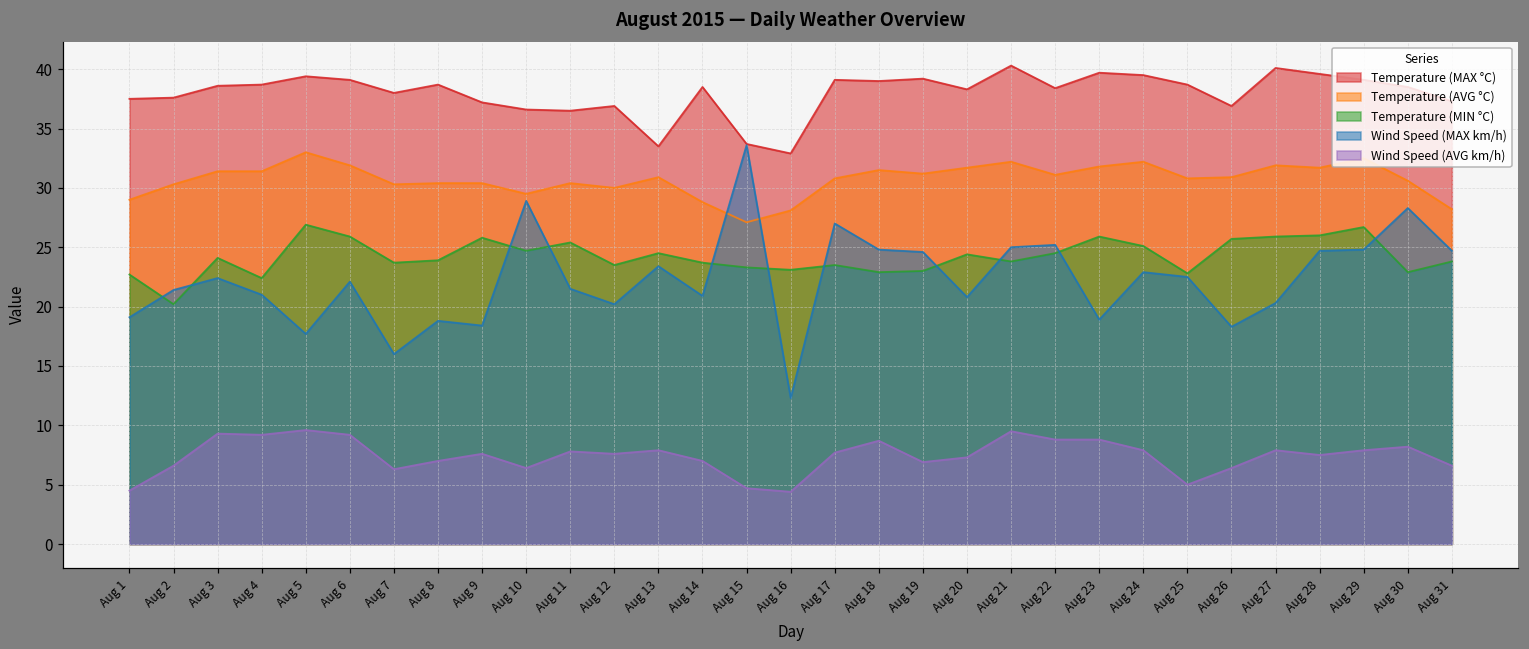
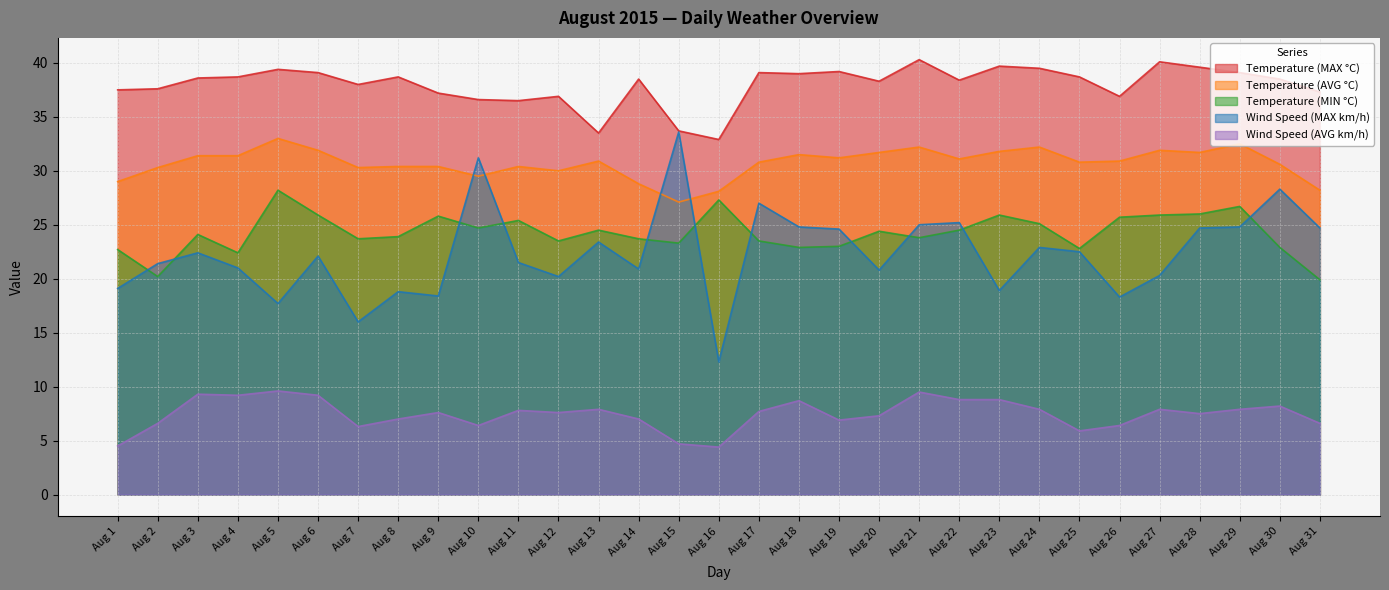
Temperature (MIN °C), Aug 5: 26.9 -> 28.2
Wind Speed (MAX km/h), Aug 10: 28.9 -> 31.2
Temperature (MIN °C), Aug 16: 23.1 -> 27.3
Wind Speed (AVG km/h), Aug 25: 5.0 -> 5.9
Temperature (MIN °C), Aug 31: 23.8 -> 19.9
